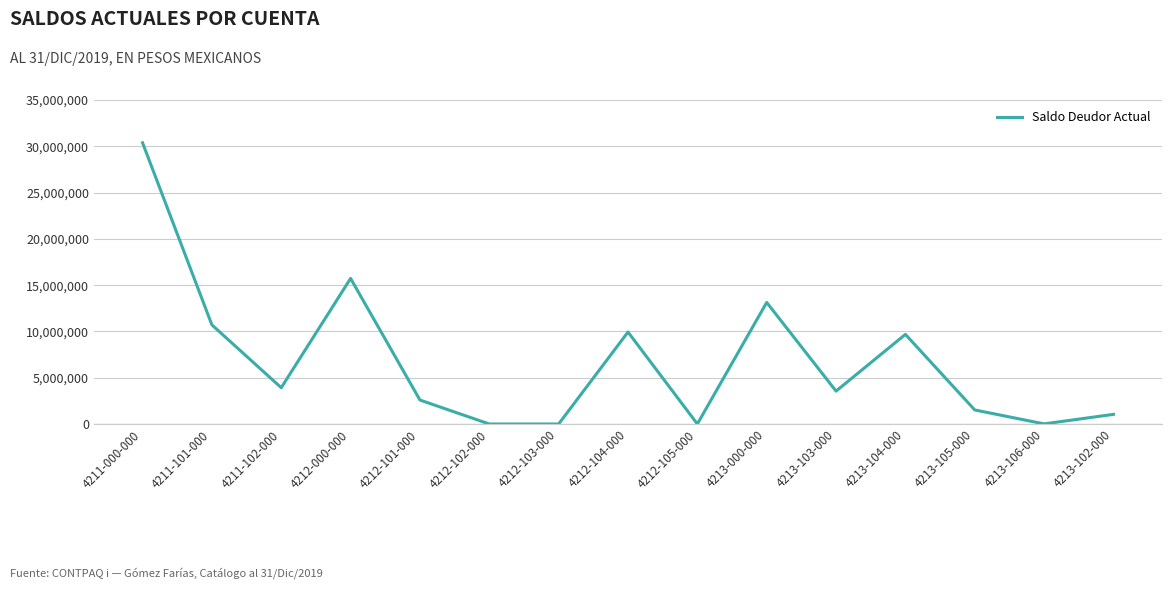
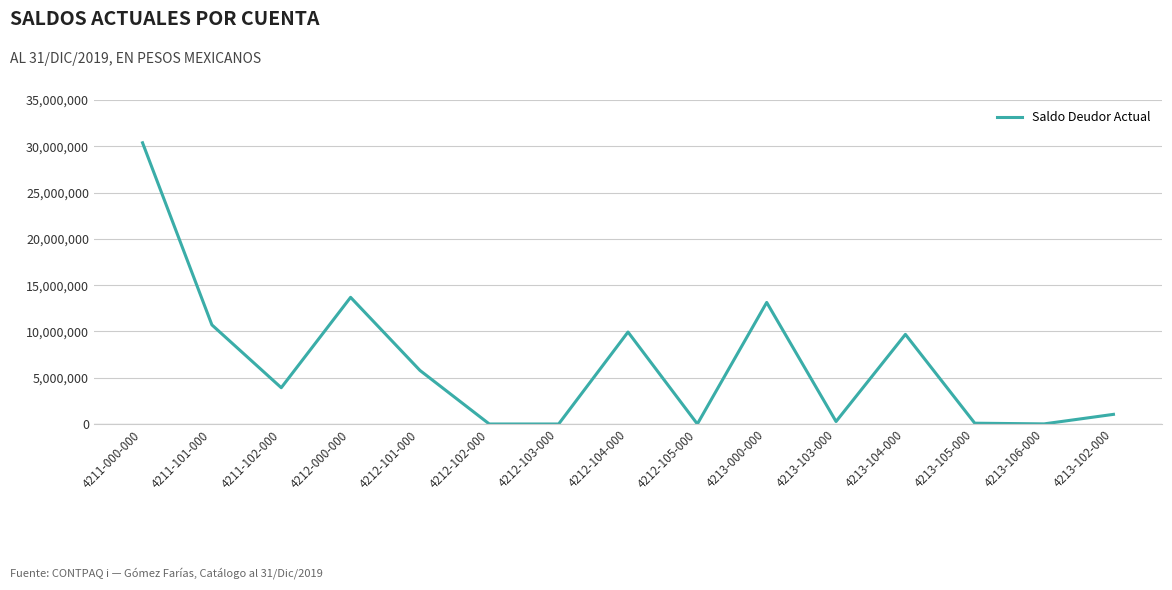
4212-000-000: 16,000,000 -> 14,000,000
4212-101-000: 3,000,000 -> 6,000,000
4213-103-000: 4,000,000 -> 0
4213-105-000: 2,000,000 -> 0
